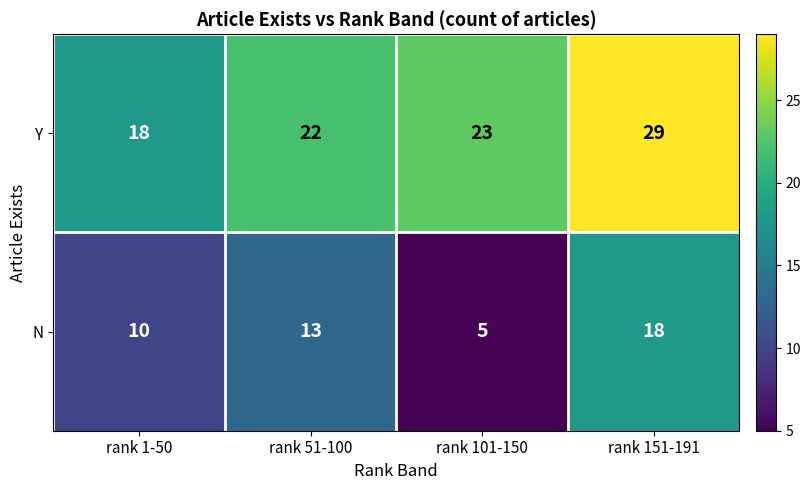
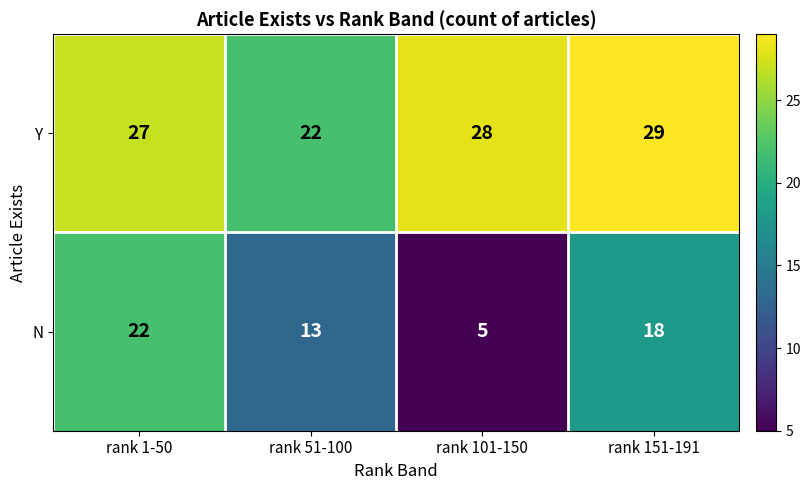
Y, rank 1-50: 18 -> 27
Y, rank 101-150: 23 -> 28
N, rank 1-50: 10 -> 22
